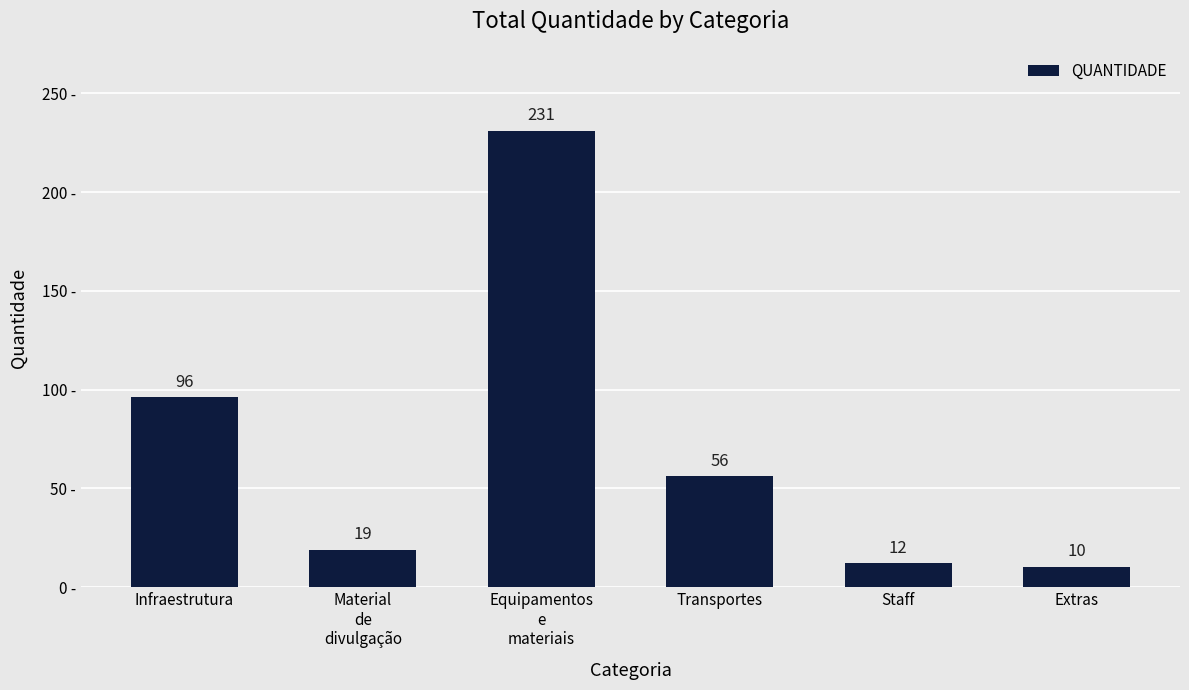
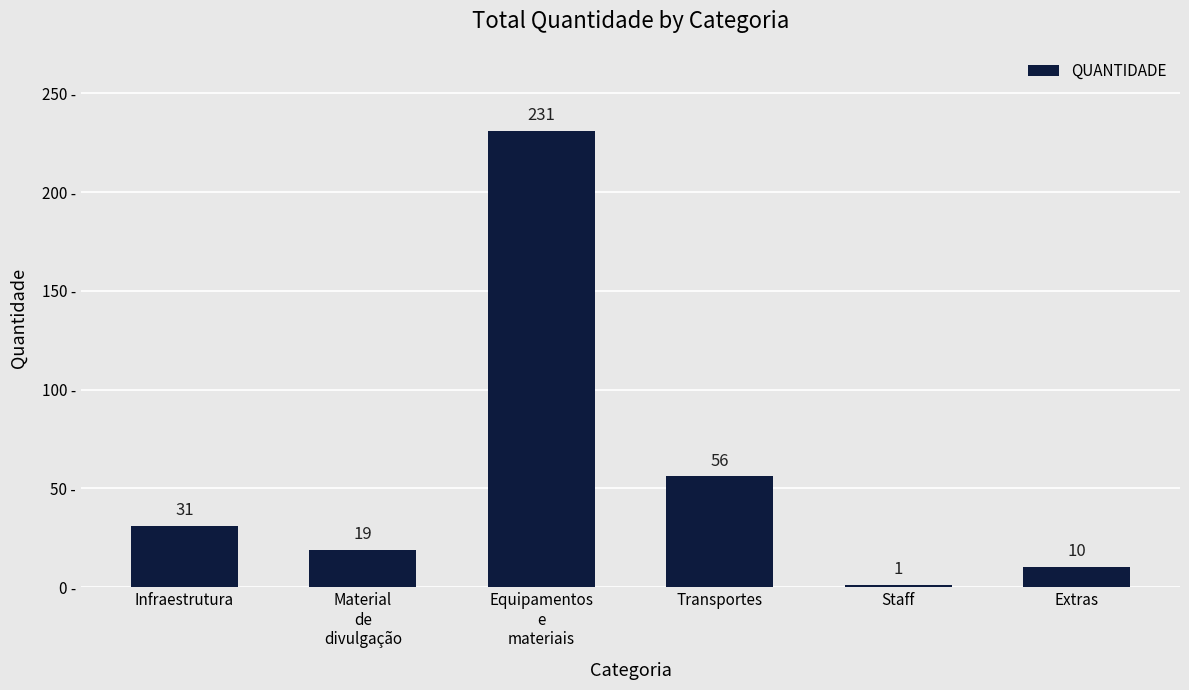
Infraestrutura: 96 -> 31
Staff: 12 -> 1
